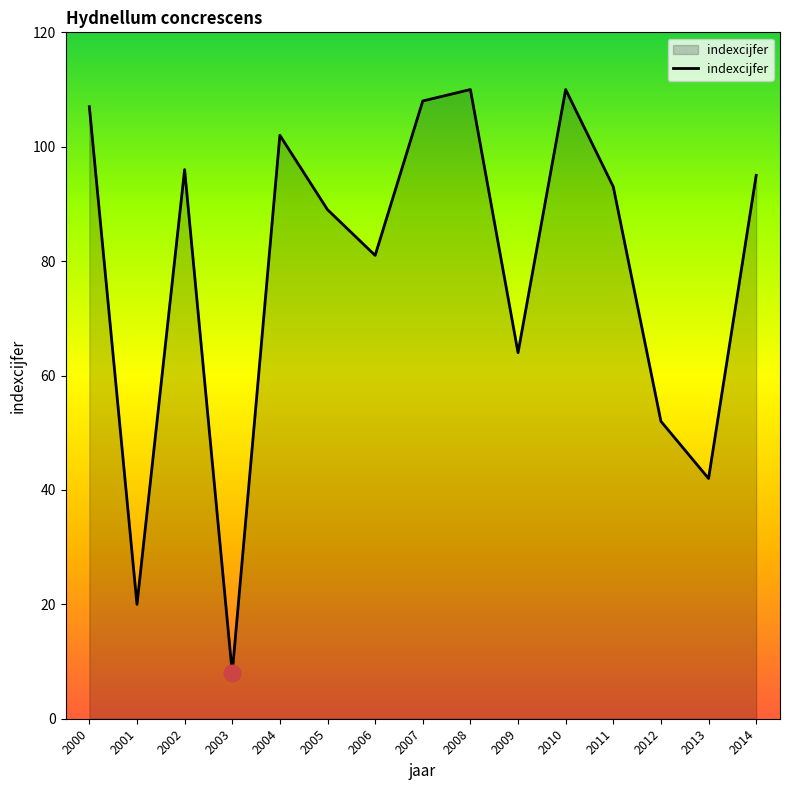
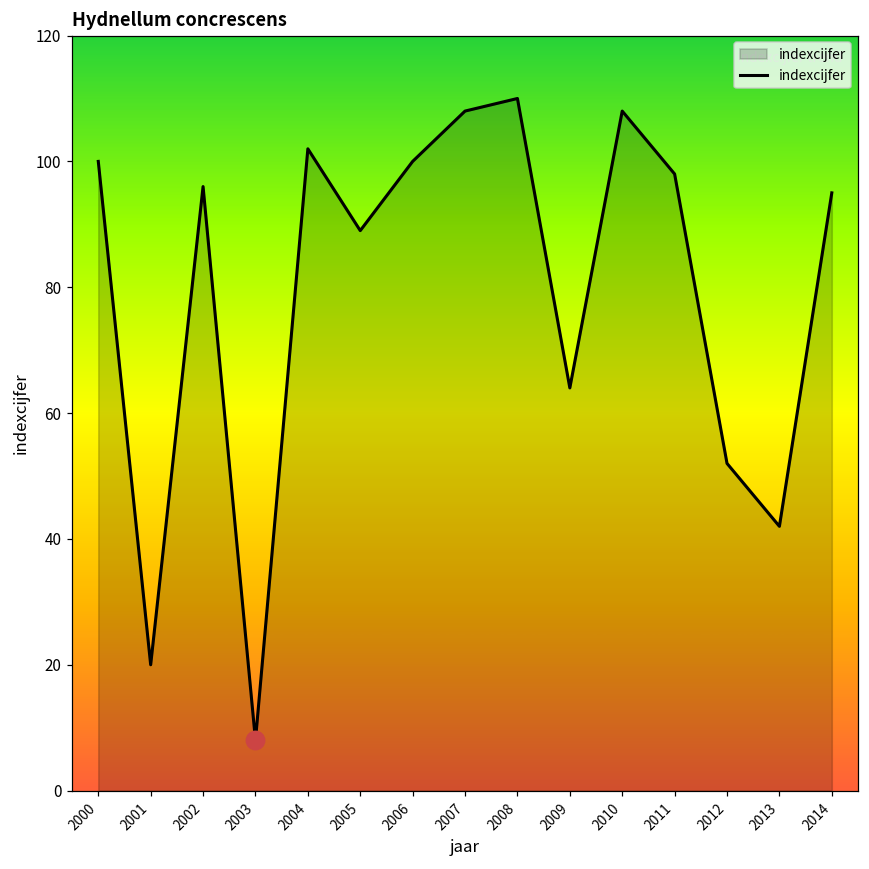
indexcijfer, 2000: 107 -> 100
indexcijfer, 2006: 81 -> 100
indexcijfer, 2010: 110 -> 108
indexcijfer, 2011: 93 -> 98
